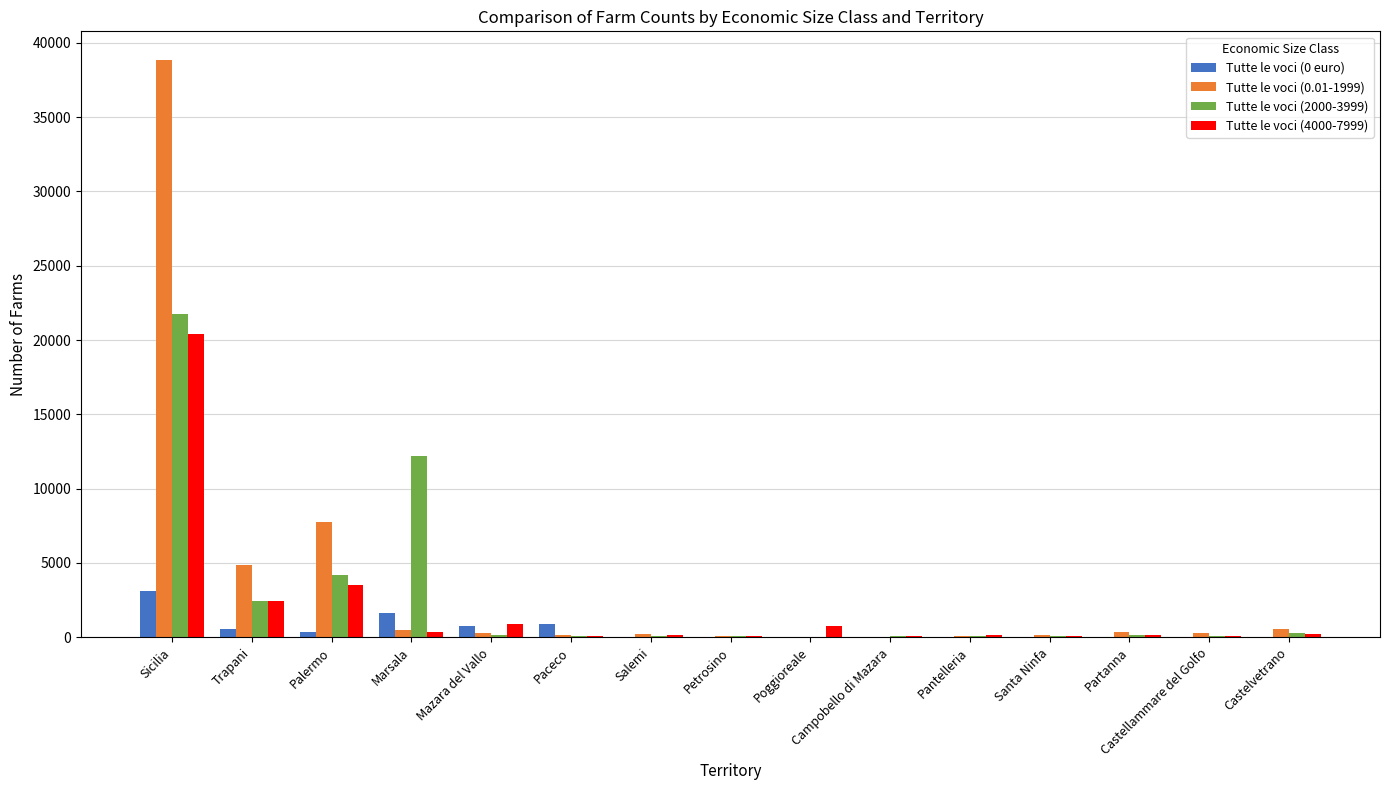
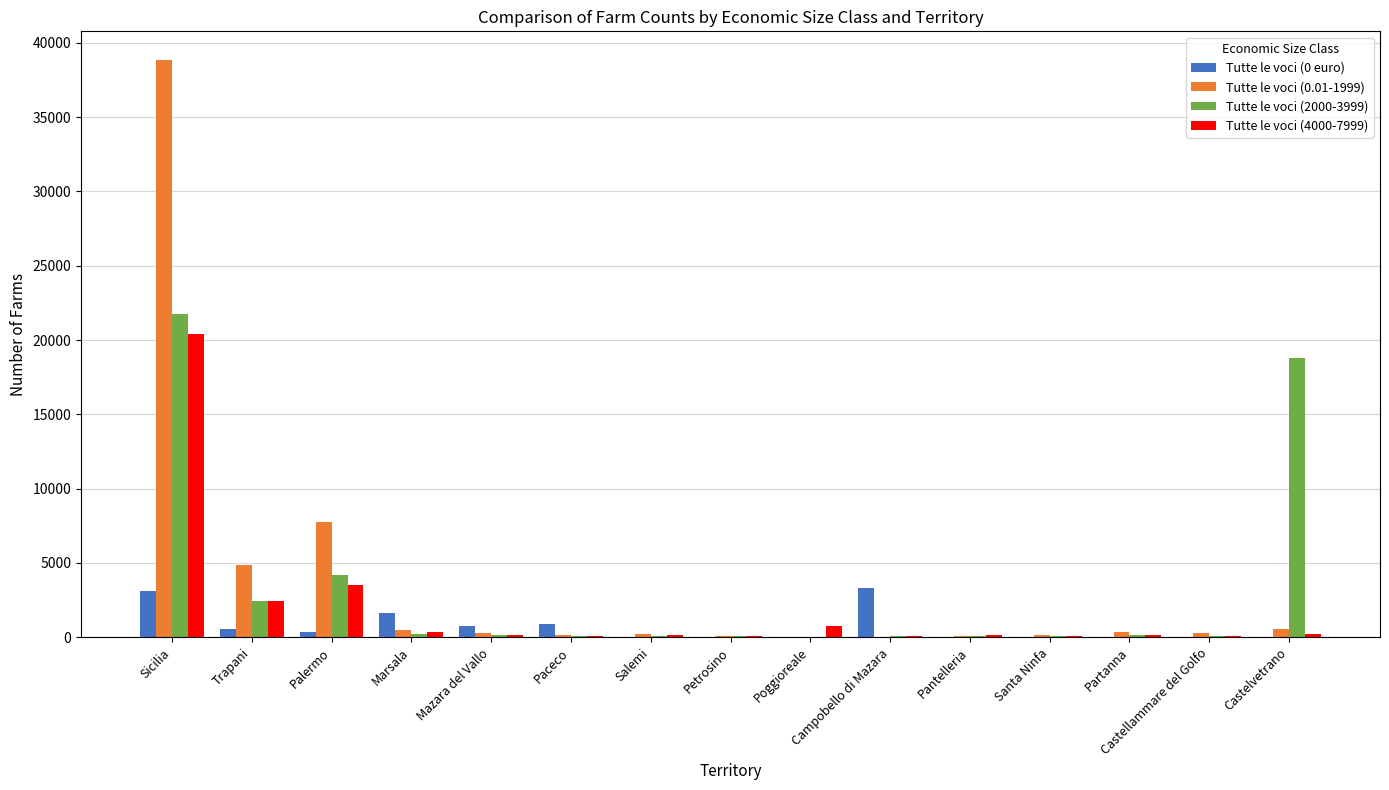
Tutte le voci (2000-3999), Marsala: 12200 -> 200
Tutte le voci (4000-7999), Mazara del Vallo: 900 -> 200
Tutte le voci (0 euro), Campobello di Mazara: 0 -> 3300
Tutte le voci (2000-3999), Castelvetrano: 300 -> 18800
